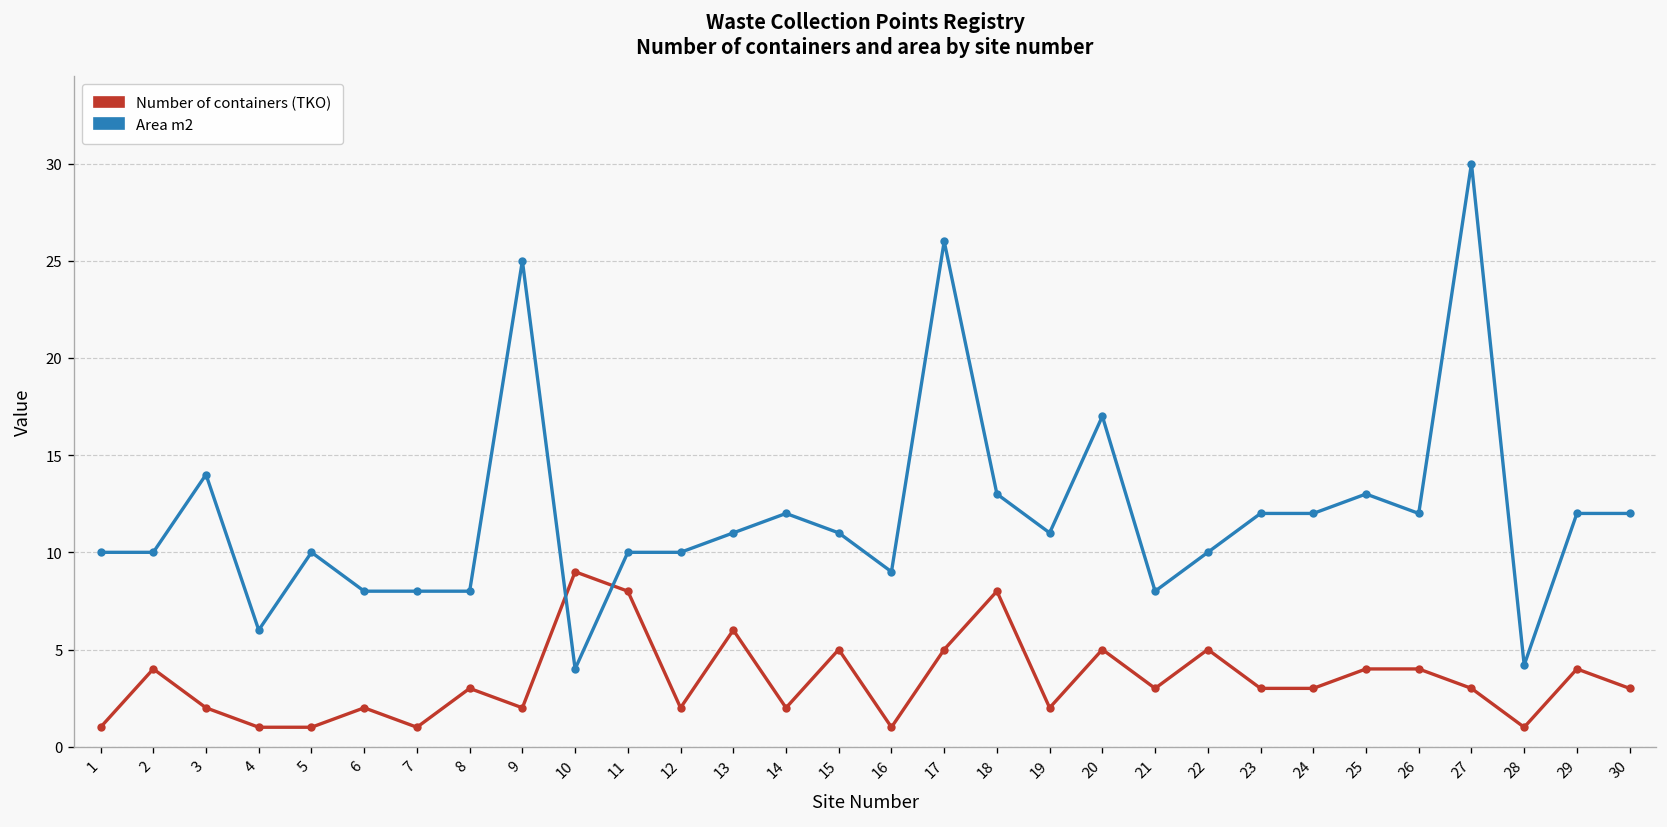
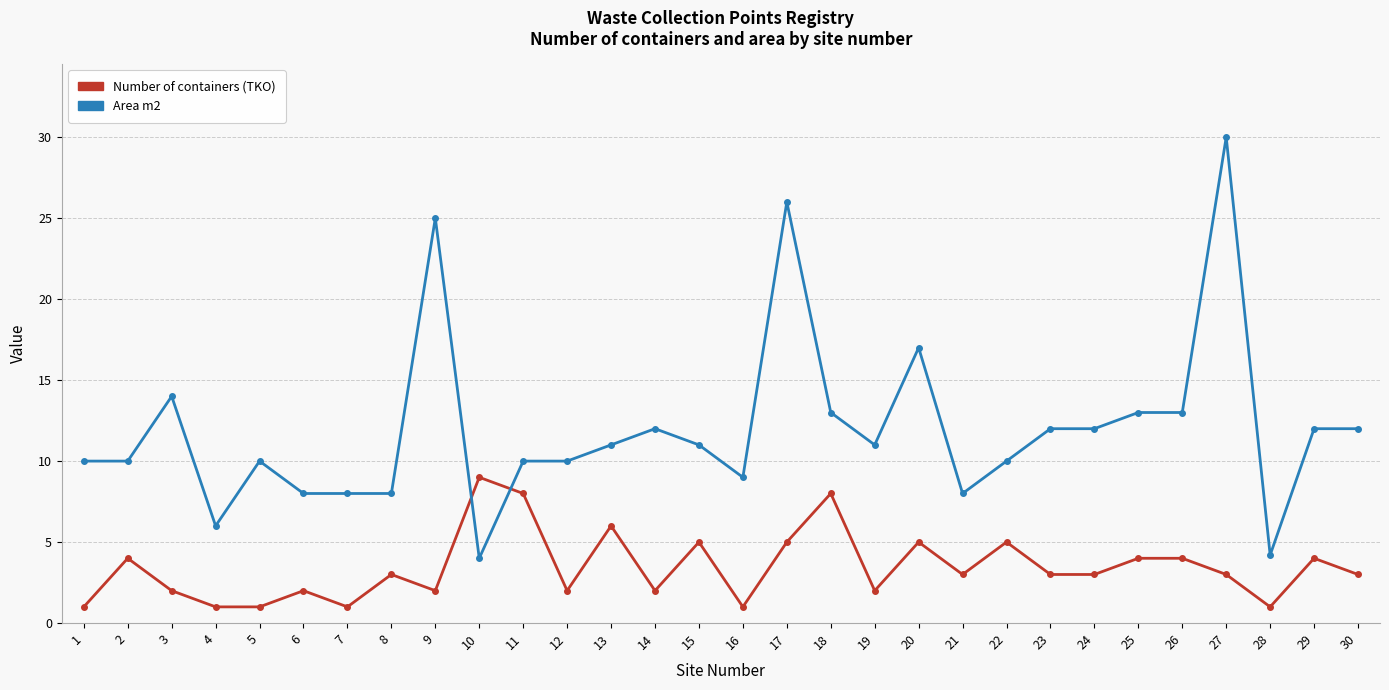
Area m2, 26: 12 -> 13
